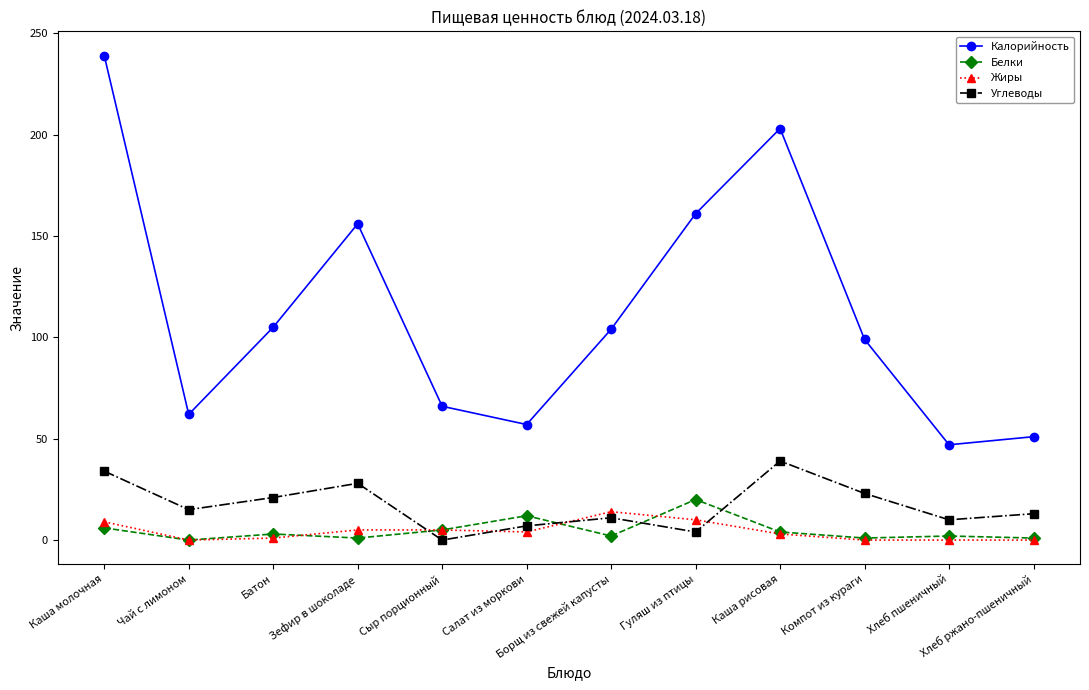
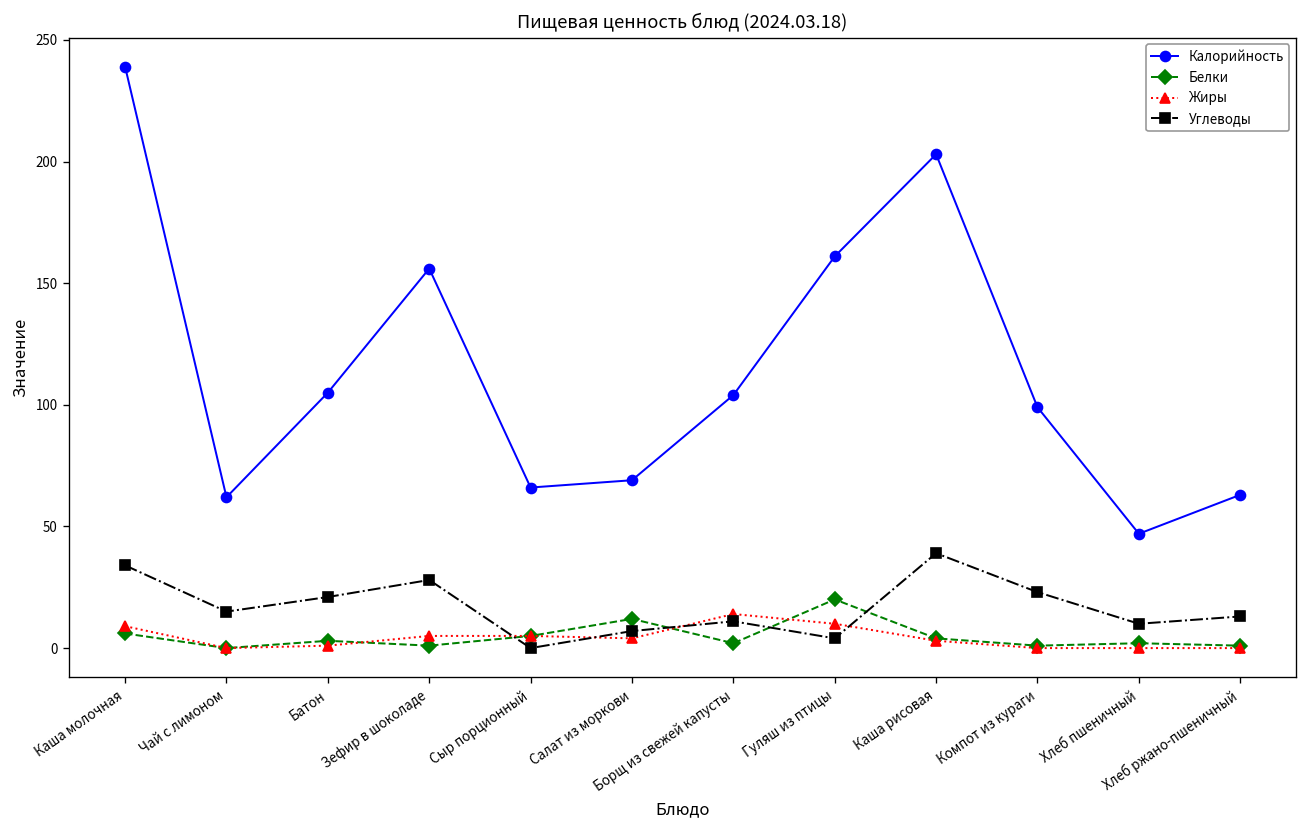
Калорийность, Салат из моркови: 57 -> 69
Калорийность, Хлеб ржано-пшеничный: 51 -> 63
